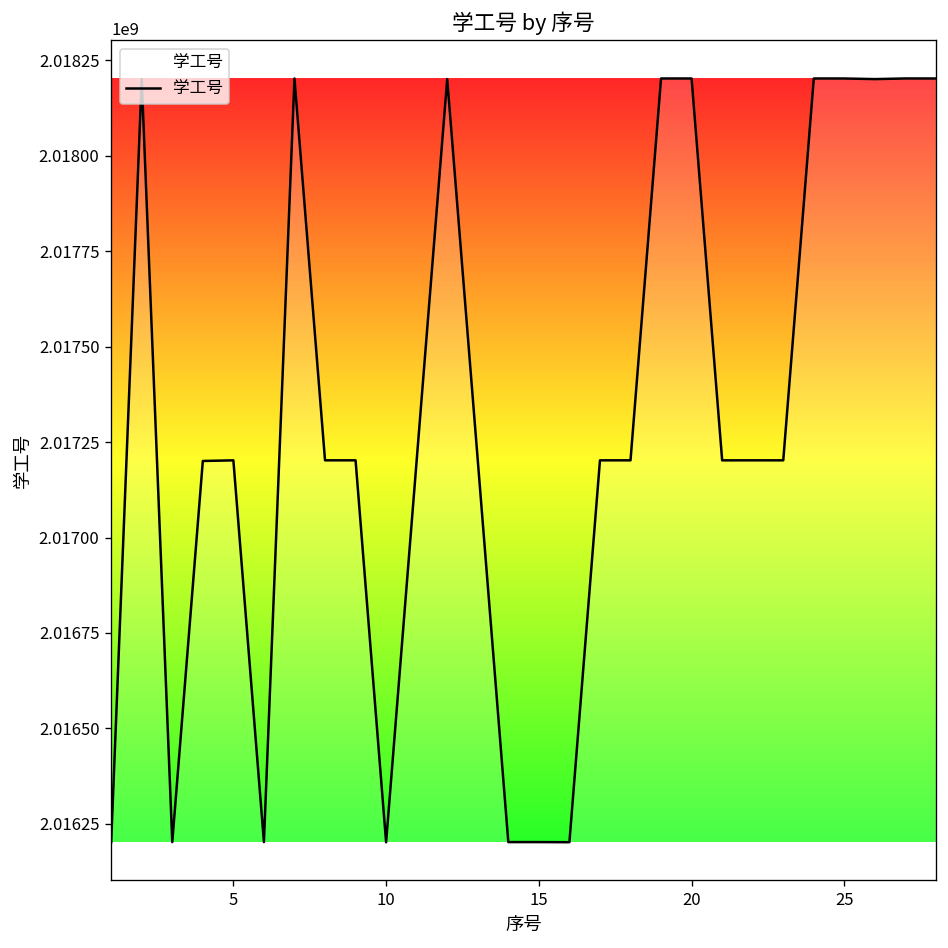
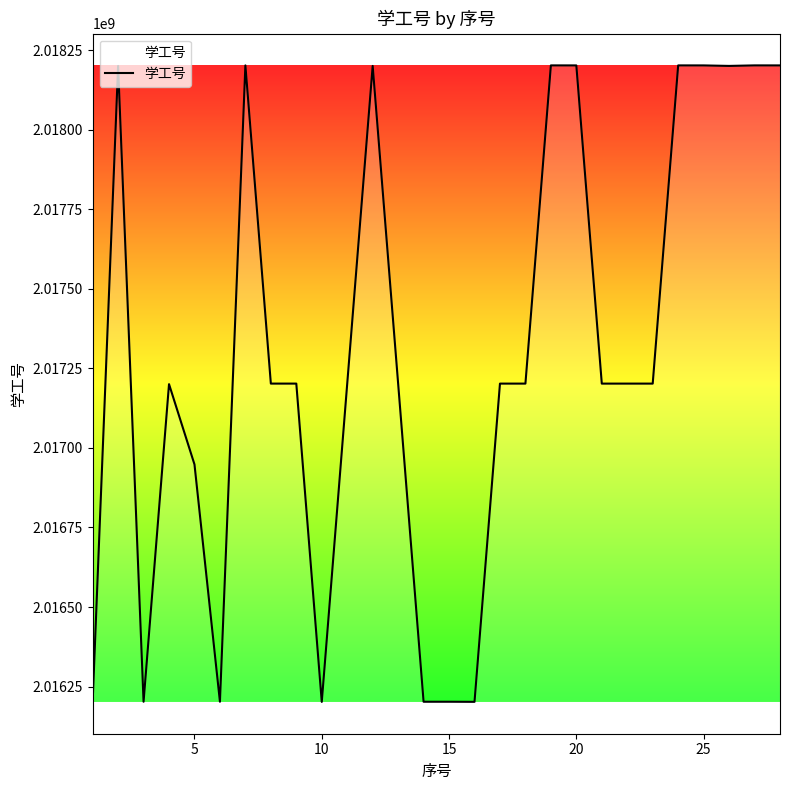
5: 2017200000 -> 2016950000
